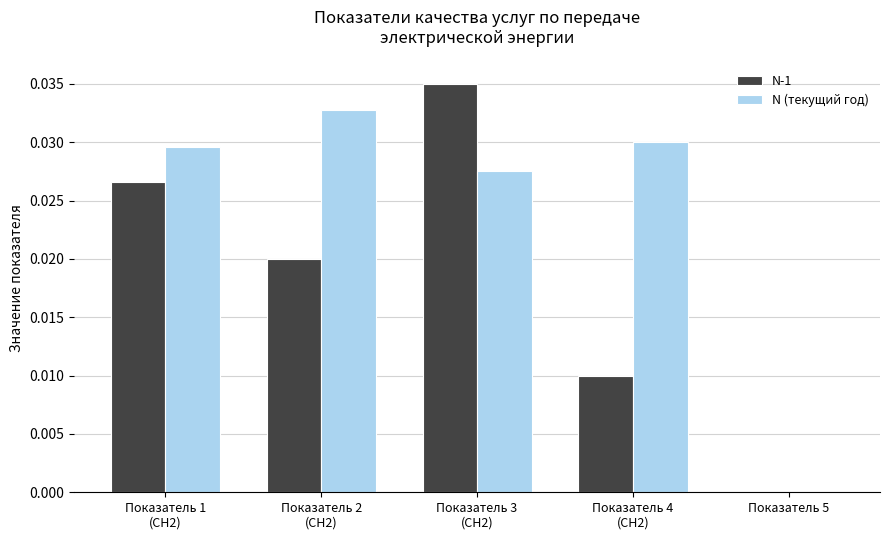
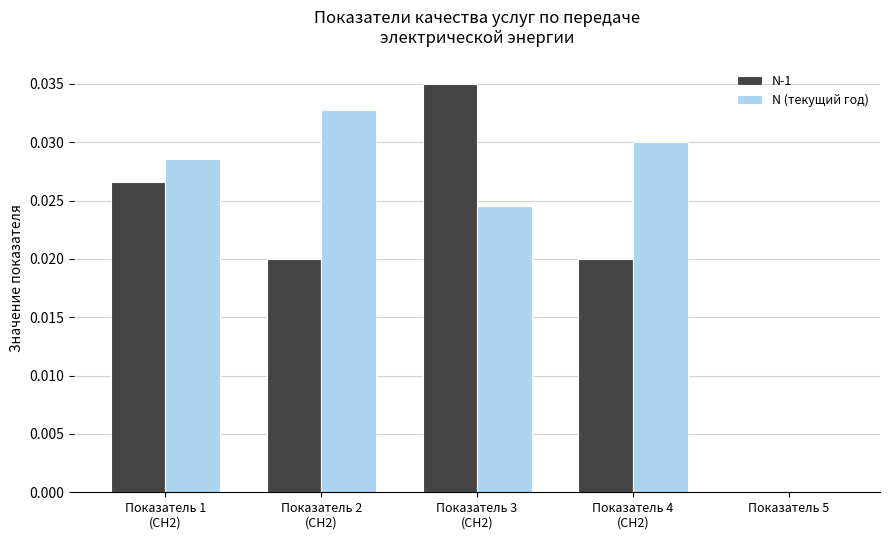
N (текущий год), Показатель 1 (СН2): 0.0296 -> 0.0286
N (текущий год), Показатель 3 (СН2): 0.0275 -> 0.0245
N-1, Показатель 4 (СН2): 0.01 -> 0.02
